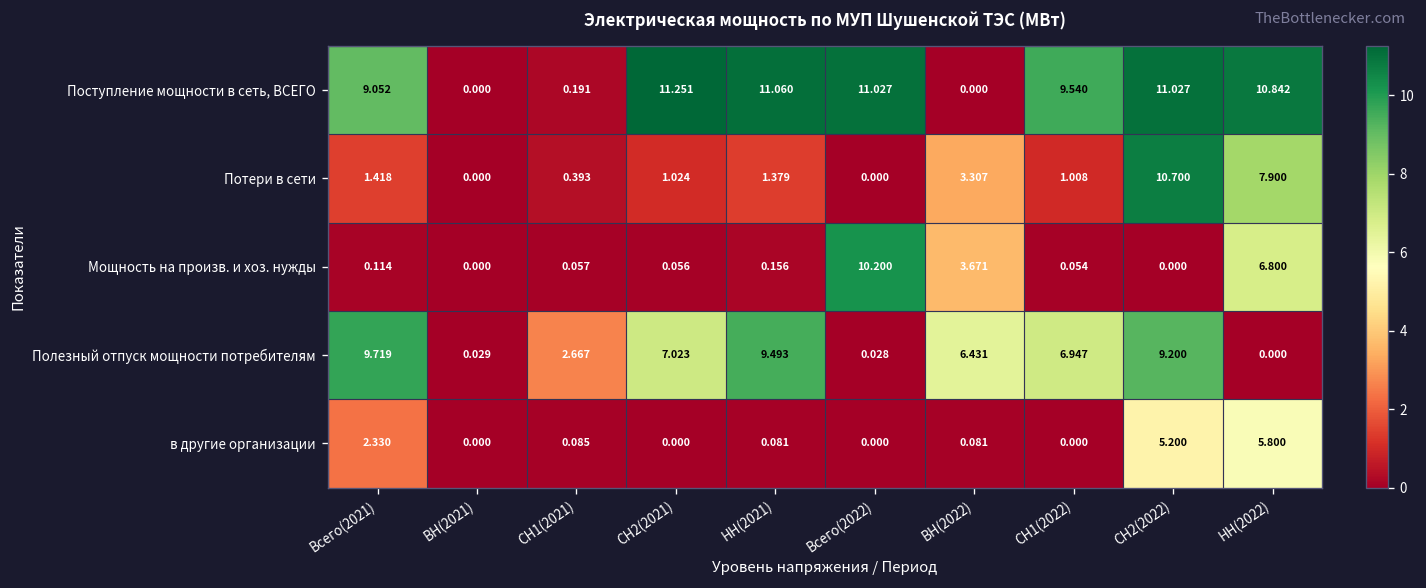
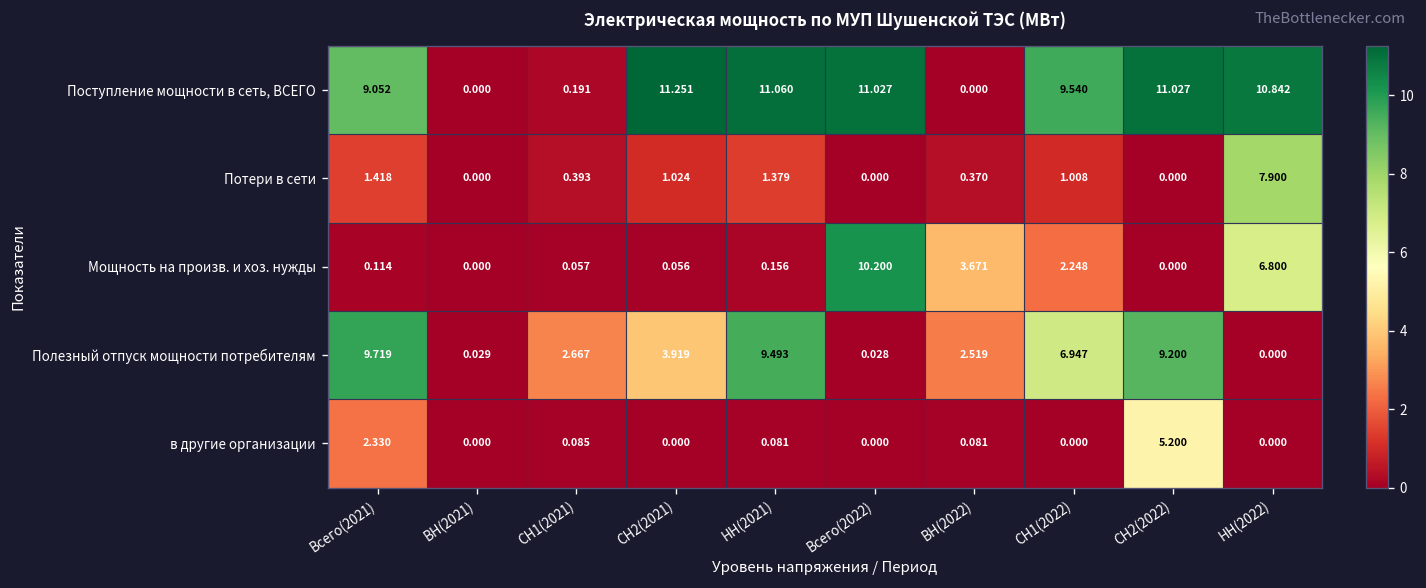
Потери в сети, ВН(2022): 3.307 -> 0.370
Потери в сети, СН2(2022): 10.700 -> 0.000
Мощность на произв. и хоз. нужды, СН1(2022): 0.054 -> 2.248
Полезный отпуск мощности потребителям, СН2(2021): 7.023 -> 3.919
Полезный отпуск мощности потребителям, ВН(2022): 6.431 -> 2.519
в другие организации, НН(2022): 5.800 -> 0.000
